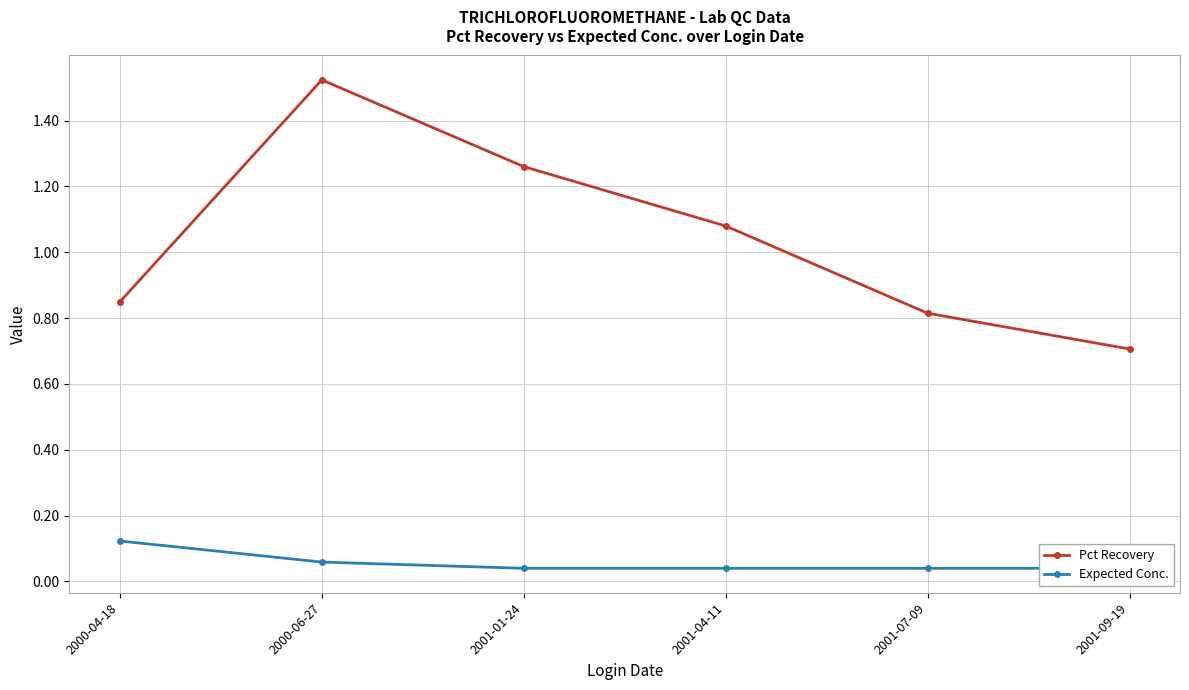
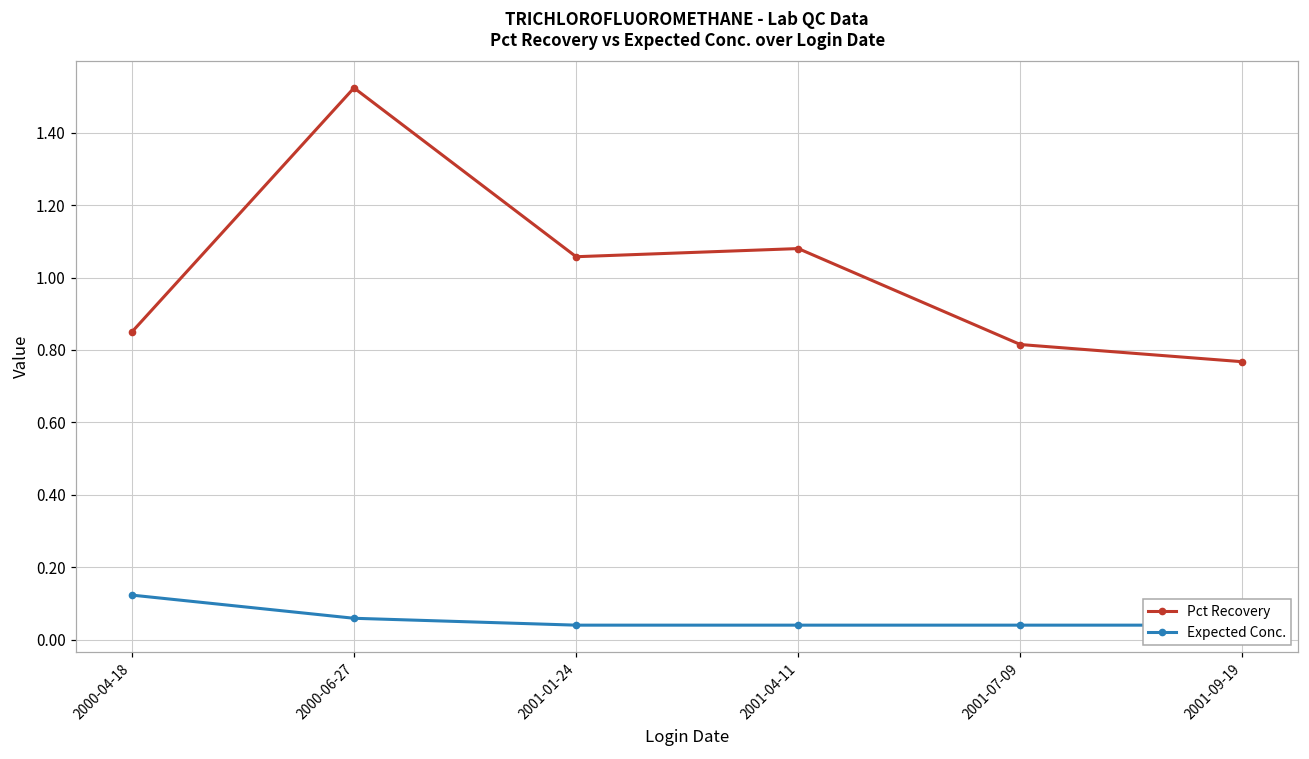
Pct Recovery, 2001-01-24: 1.26 -> 1.06
Pct Recovery, 2001-09-19: 0.71 -> 0.77
